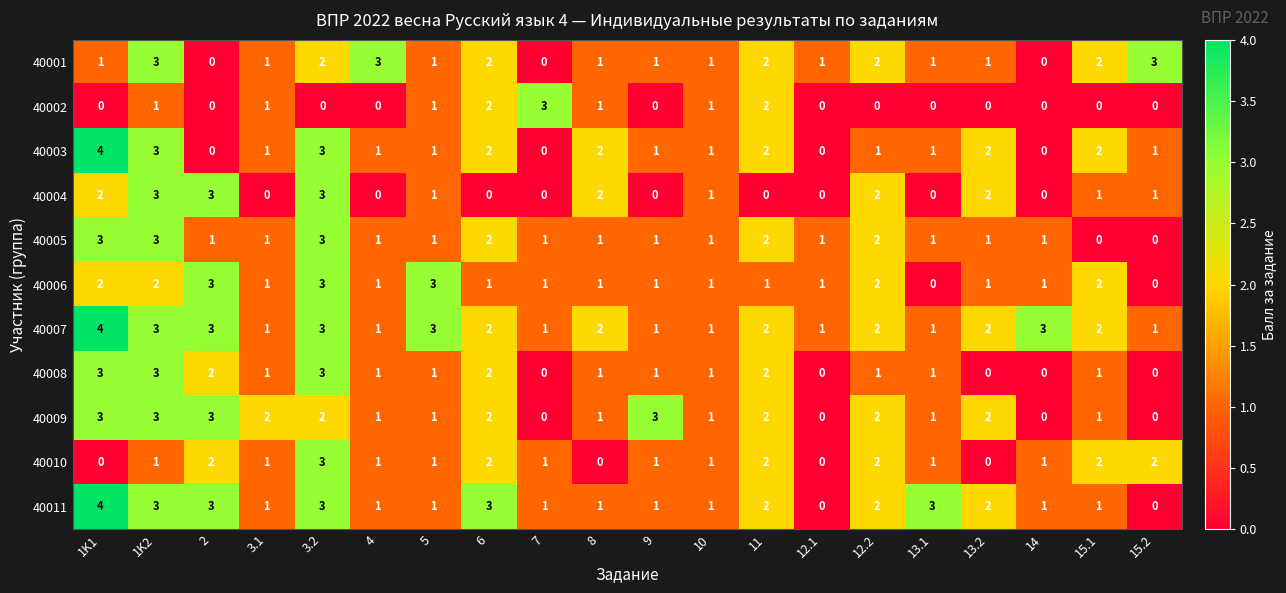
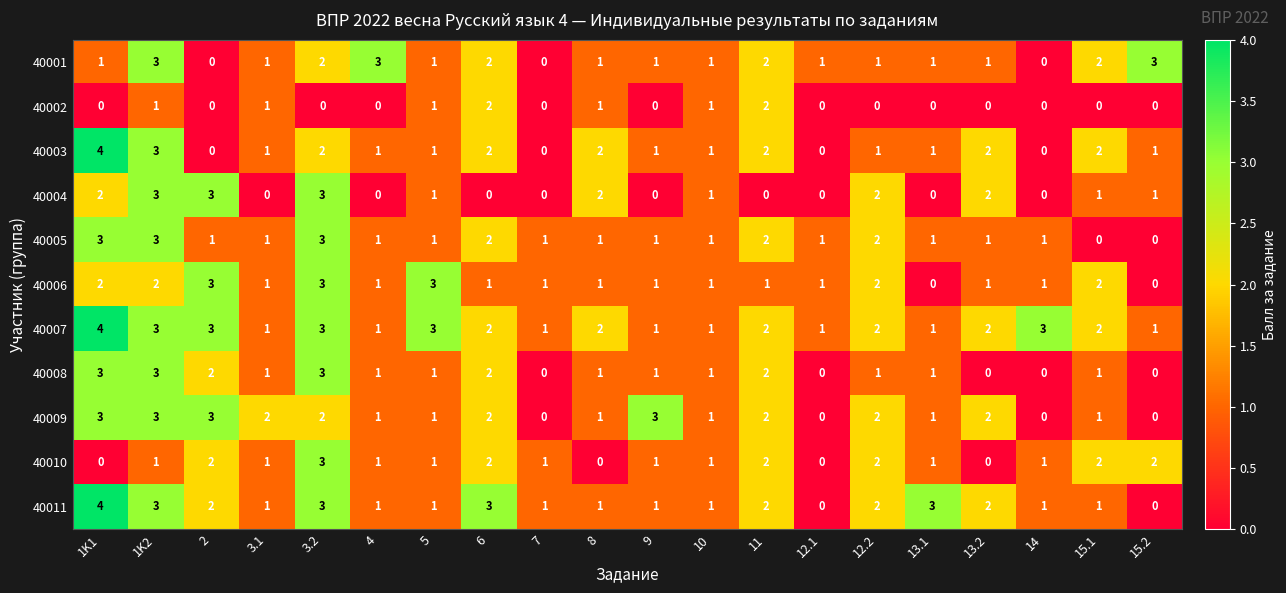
40001, 12.2: 2 -> 1
40002, 7: 3 -> 0
40003, 3.2: 3 -> 2
40011, 2: 3 -> 2
